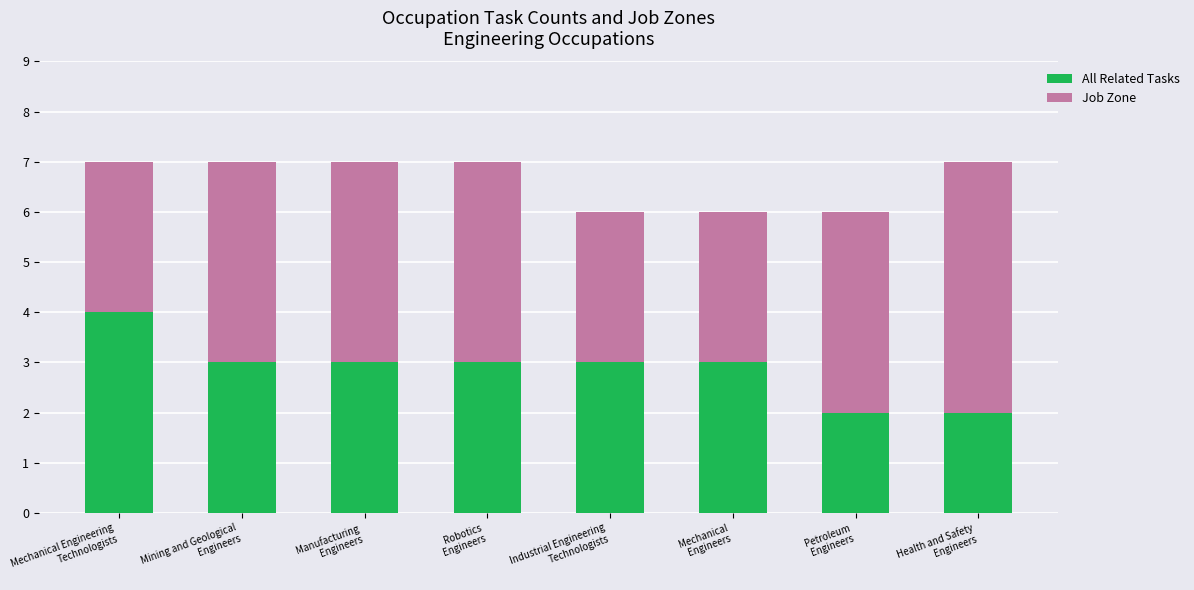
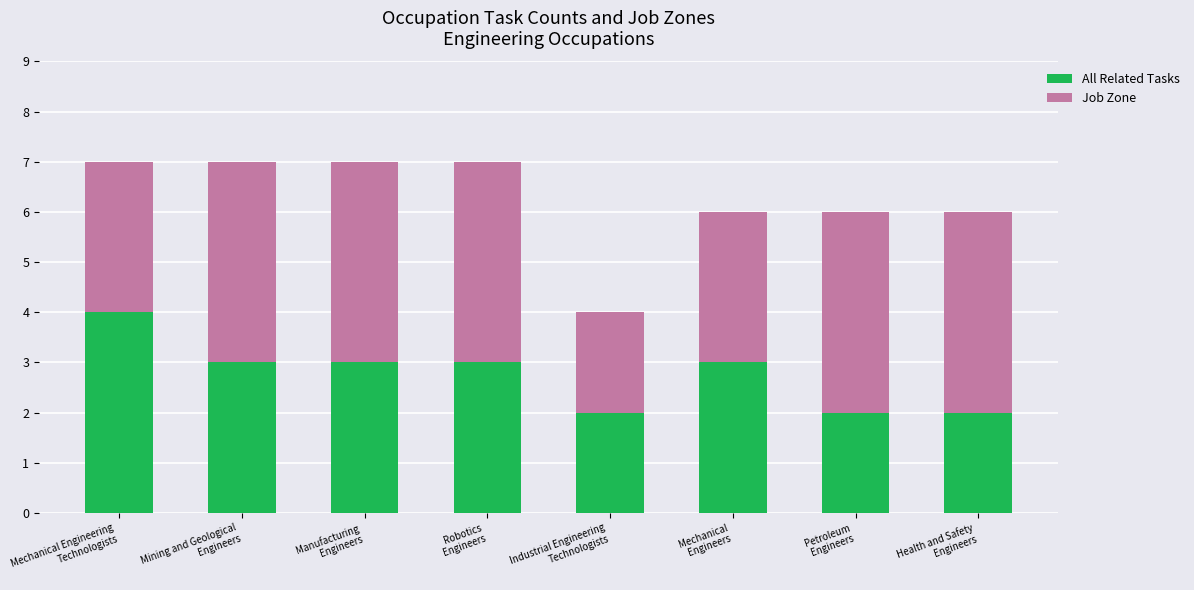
All Related Tasks, Industrial Engineering Technologists: 3 -> 2
Job Zone, Industrial Engineering Technologists: 3 -> 2
Job Zone, Health and Safety Engineers: 5 -> 4
